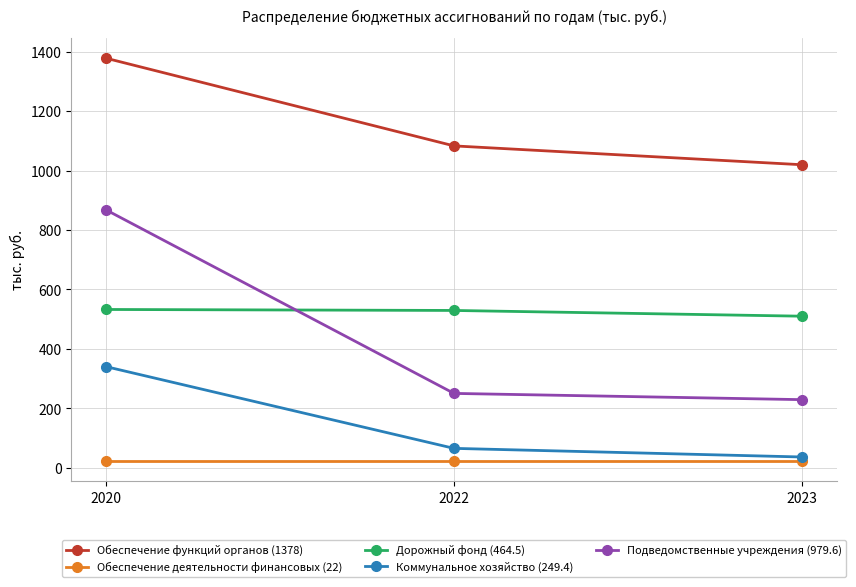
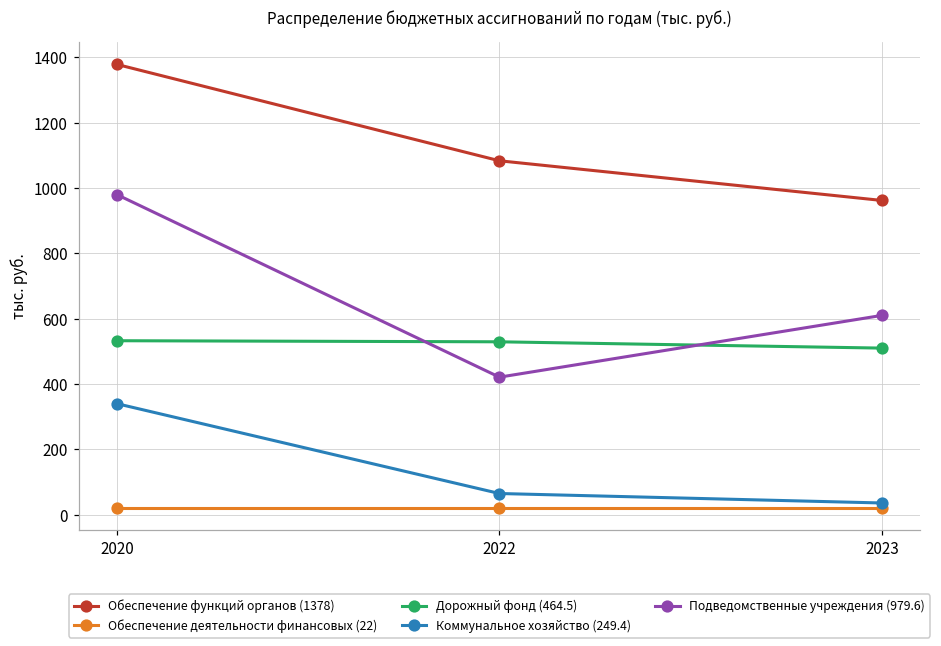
Подведомственные учреждения (979.6), 2020: 870 -> 980
Подведомственные учреждения (979.6), 2022: 250 -> 420
Обеспечение функций органов (1378), 2023: 1020 -> 960
Подведомственные учреждения (979.6), 2023: 230 -> 610
